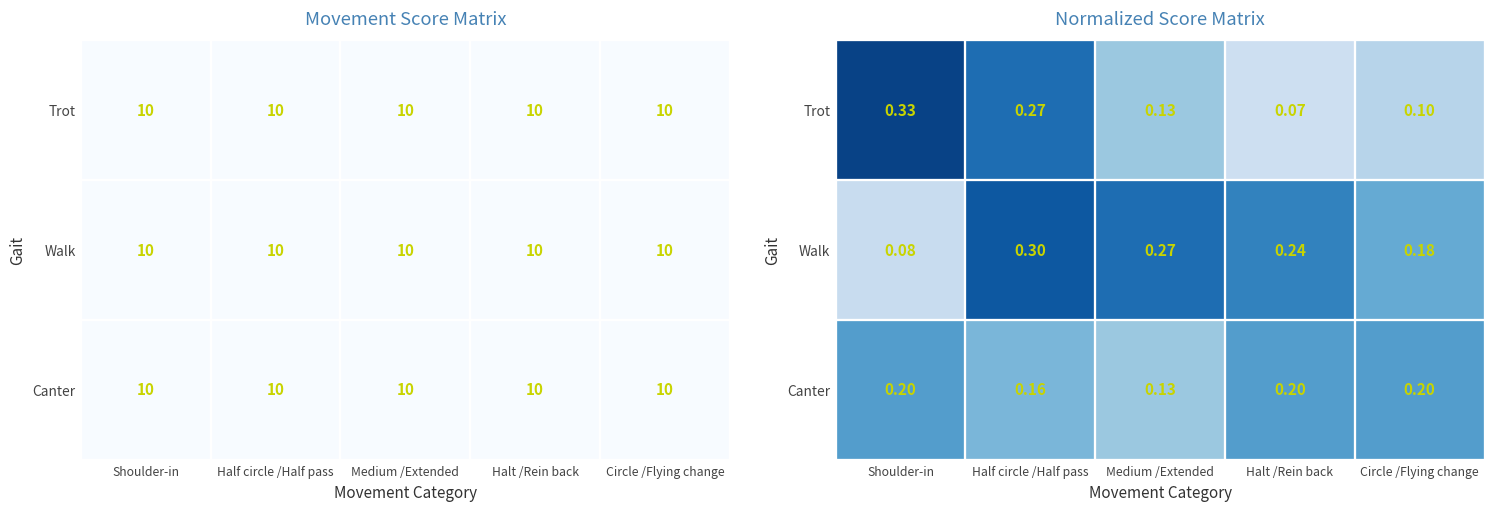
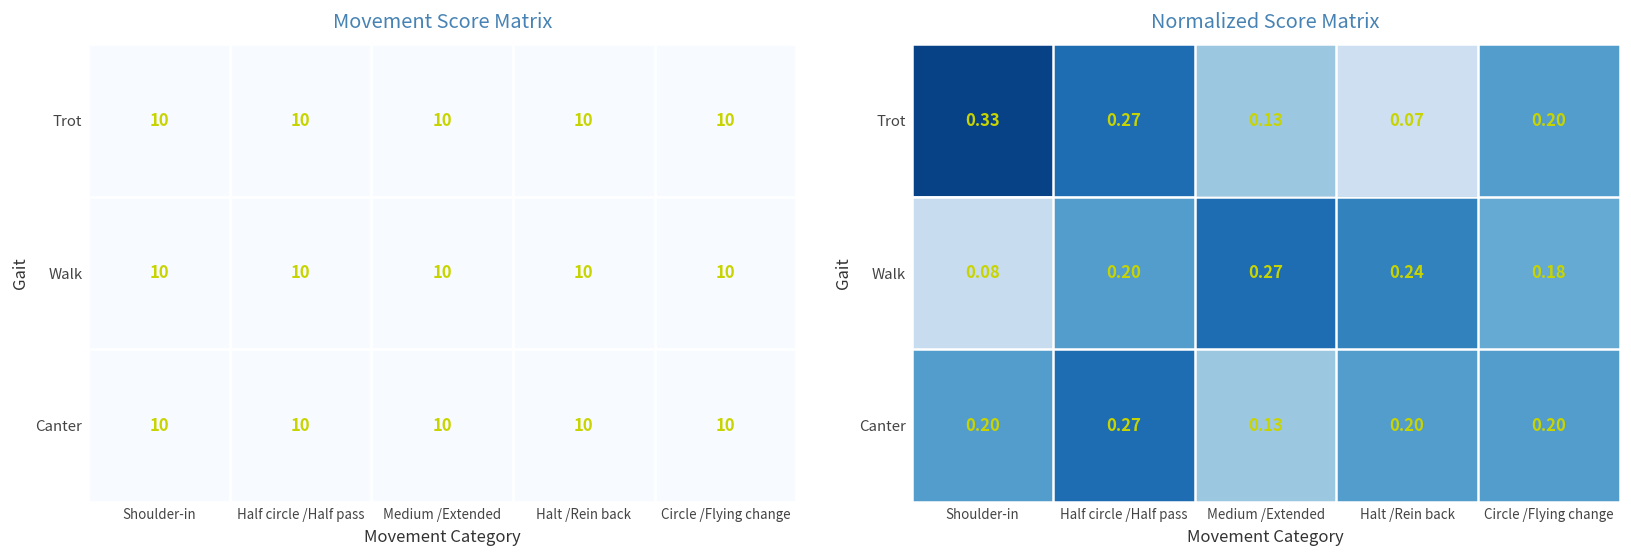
Normalized Score Matrix, Trot, Circle /Flying change: 0.10 -> 0.20
Normalized Score Matrix, Walk, Half circle /Half pass: 0.30 -> 0.20
Normalized Score Matrix, Canter, Half circle /Half pass: 0.16 -> 0.27
